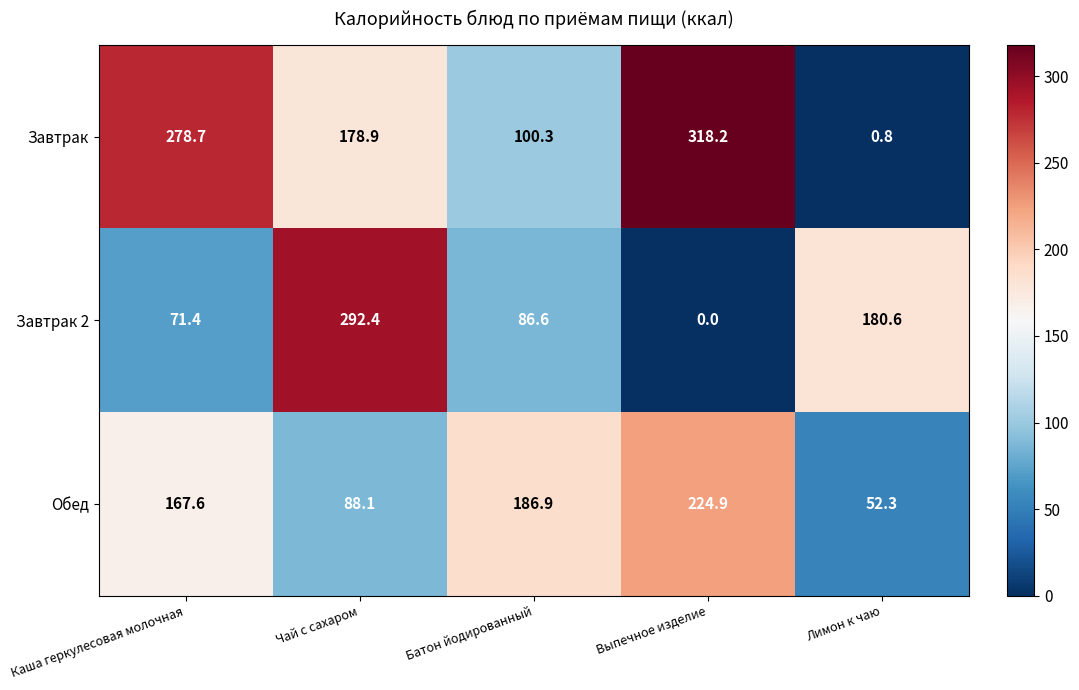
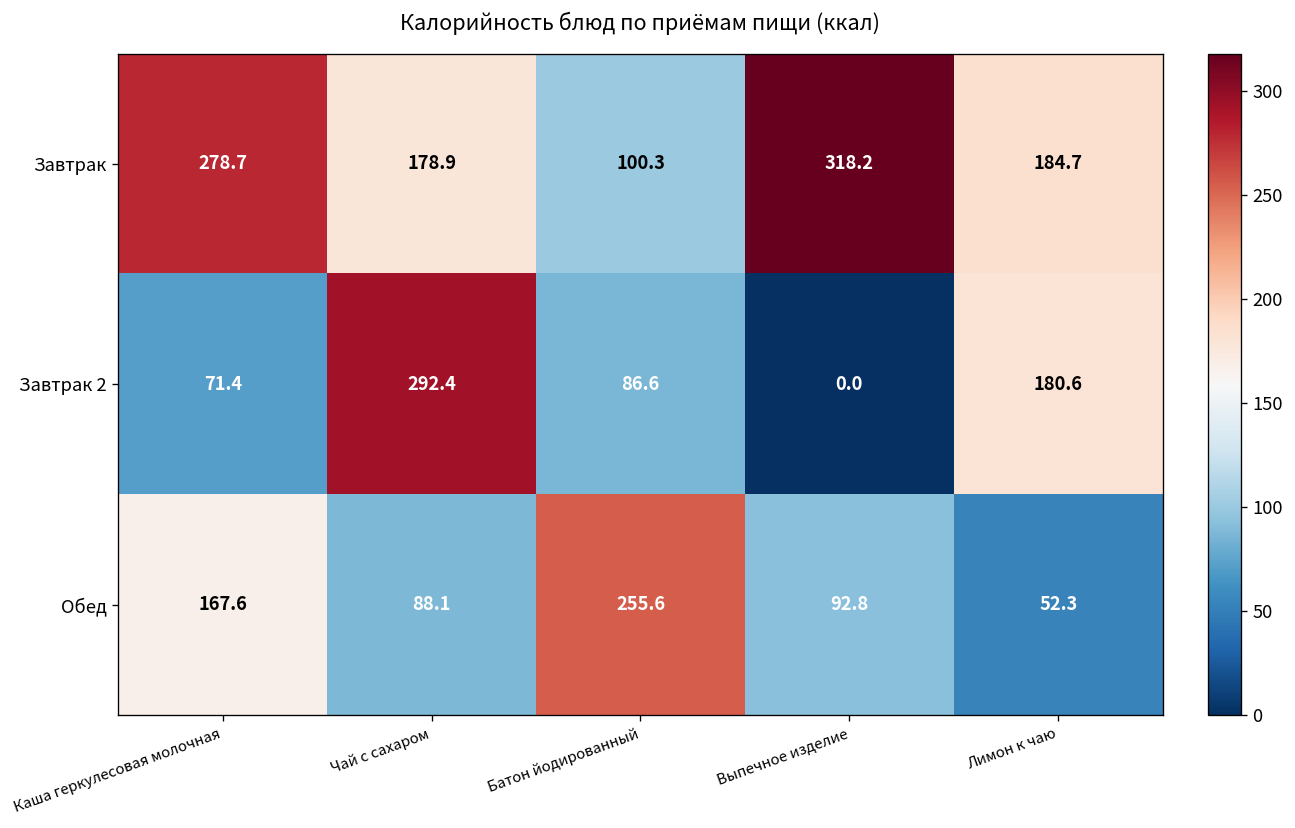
Завтрак, Лимон к чаю: 0.8 -> 184.7
Обед, Батон йодированный: 186.9 -> 255.6
Обед, Выпечное изделие: 224.9 -> 92.8
